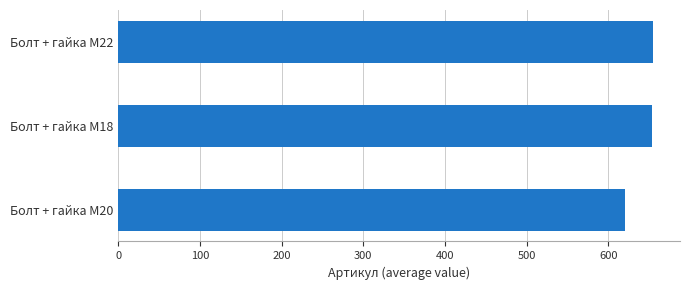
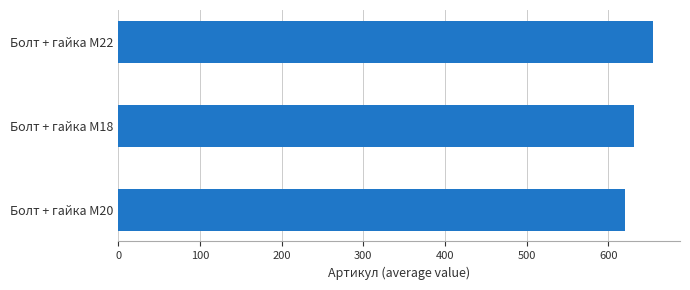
Болт + гайка M18: 650 -> 630
